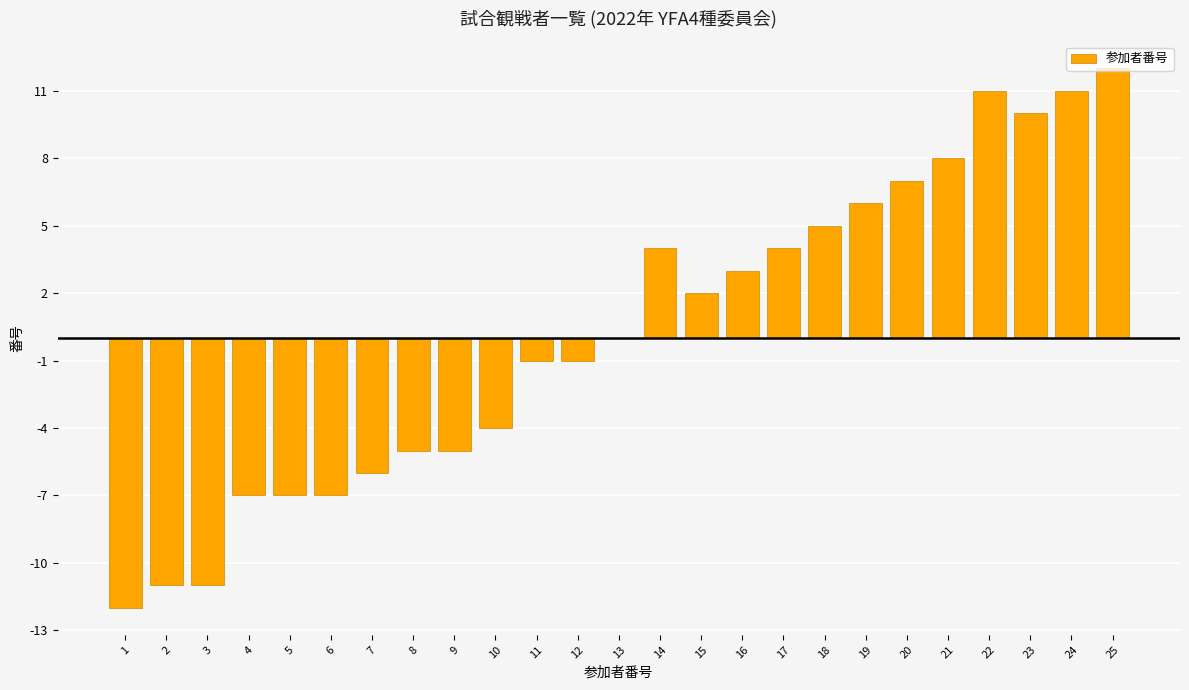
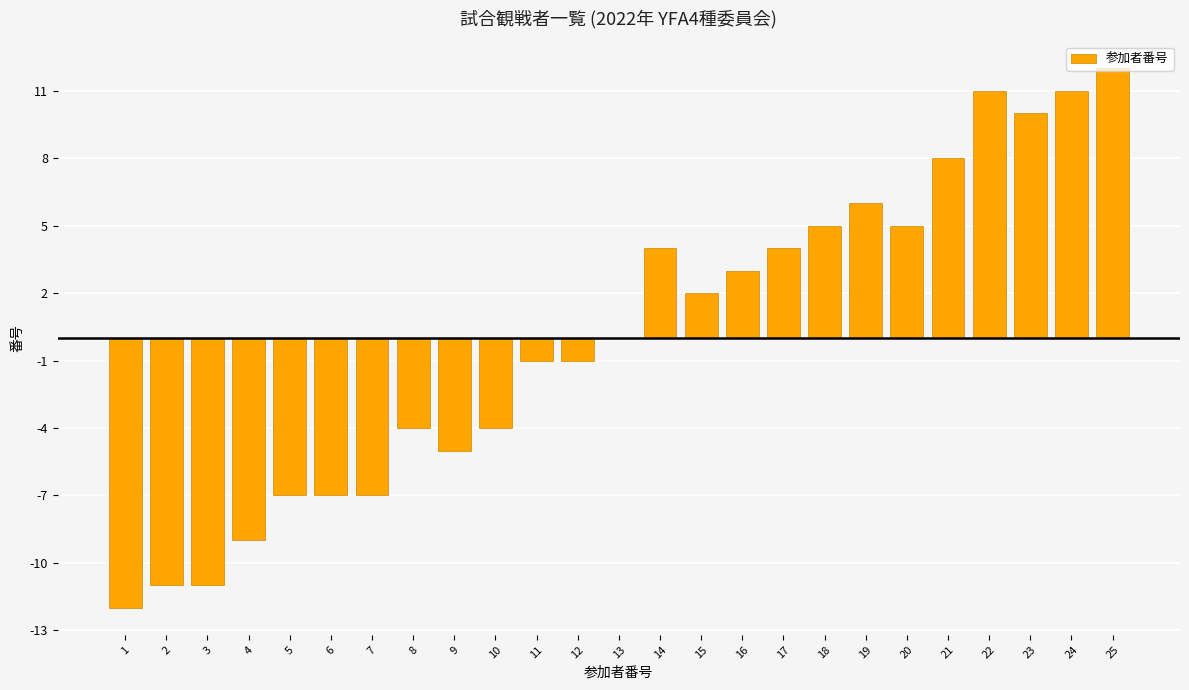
4: -7.0 -> -9.0
7: -6.0 -> -7.0
8: -5.0 -> -4.0
20: 7.0 -> 5.0
